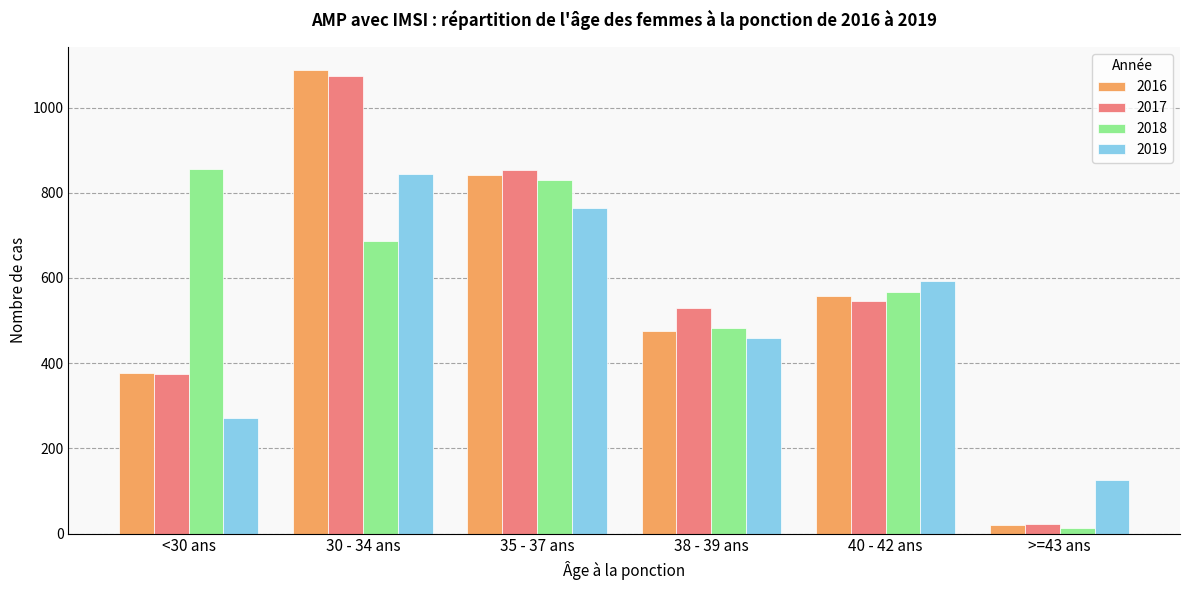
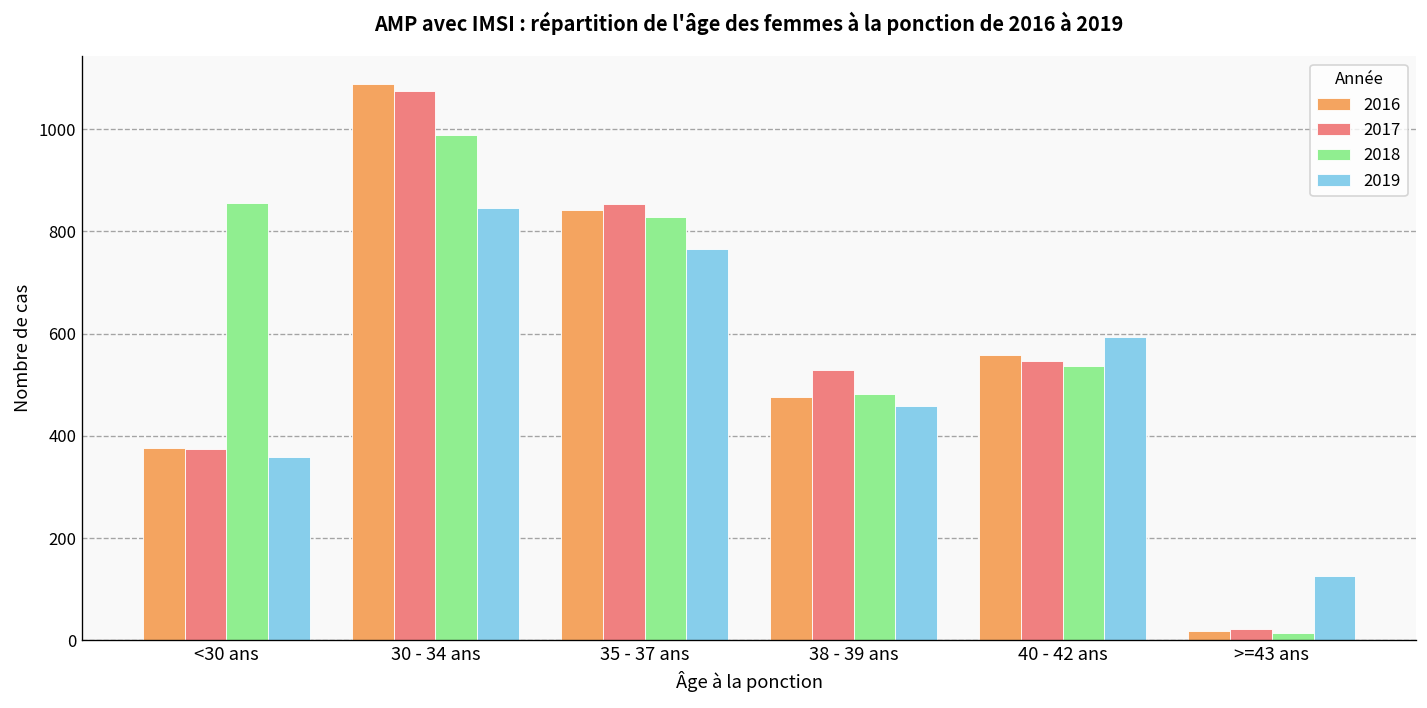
2019, <30 ans: 270 -> 360
2018, 30 - 34 ans: 690 -> 990
2018, 40 - 42 ans: 570 -> 540
